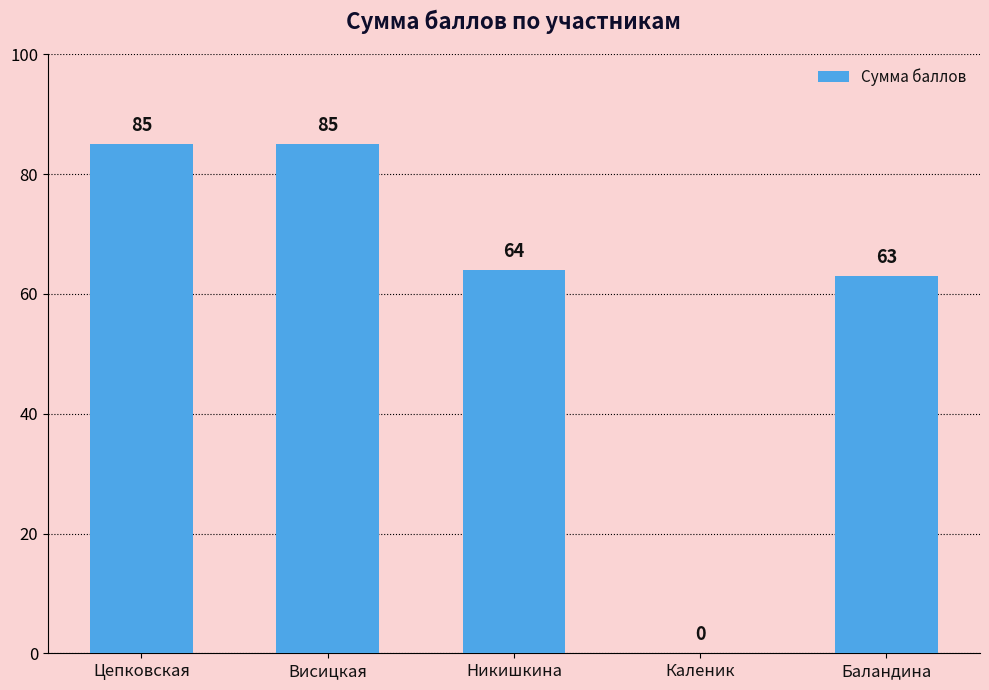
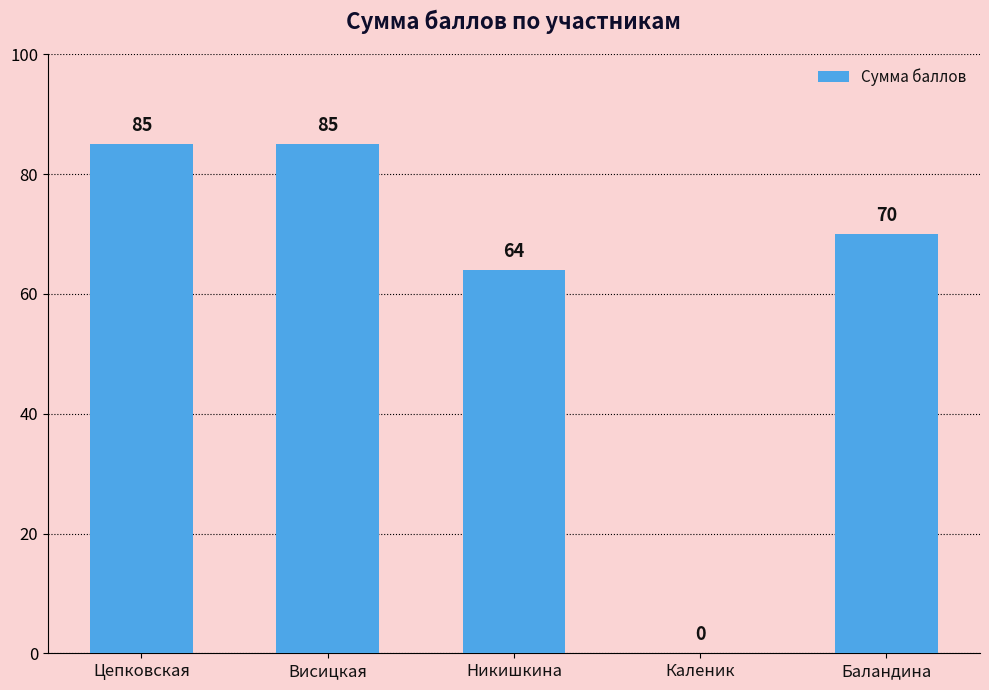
Баландина: 63 -> 70
